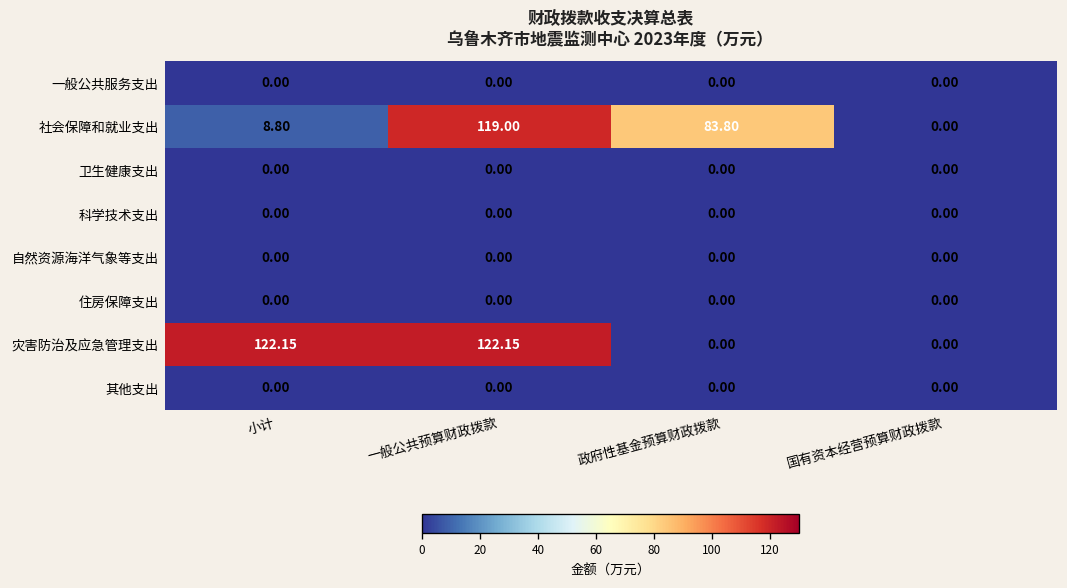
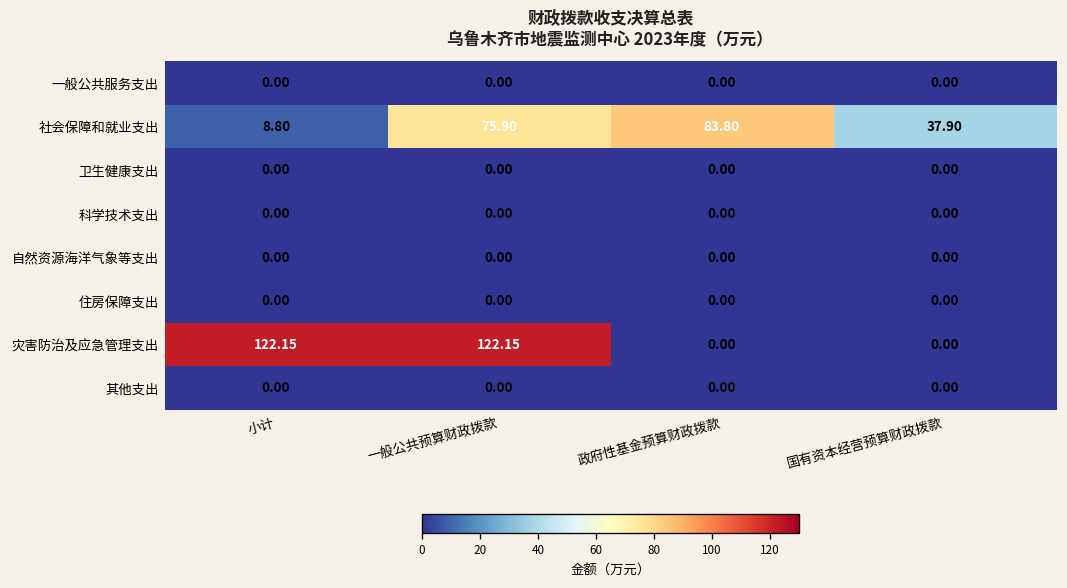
社会保障和就业支出, 一般公共预算财政拨款: 119.00 -> 75.90
社会保障和就业支出, 国有资本经营预算财政拨款: 0.00 -> 37.90
